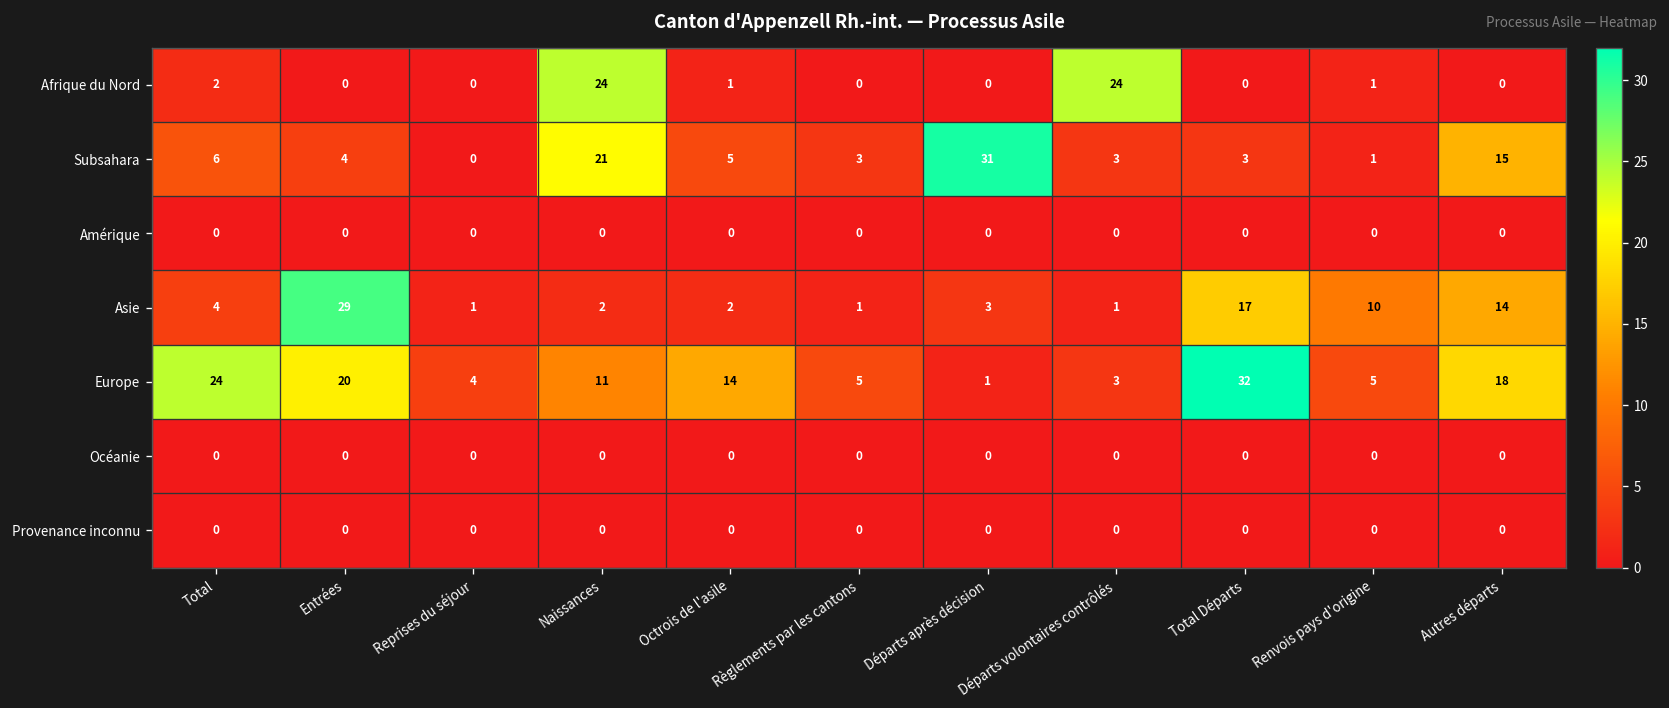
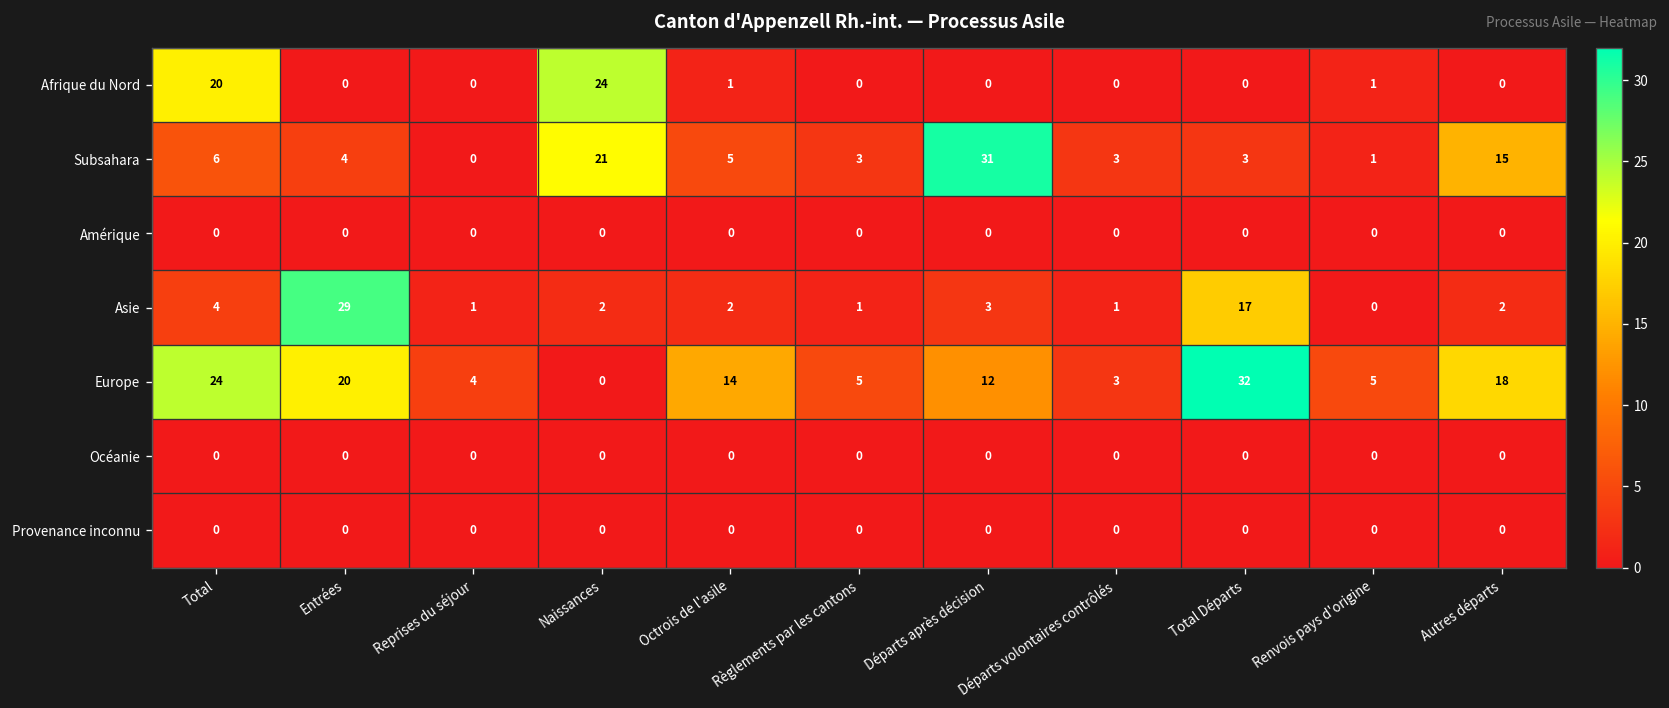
Afrique du Nord, Total: 2 -> 20
Afrique du Nord, Départs volontaires contrôlés: 24 -> 0
Asie, Renvois pays d'origine: 10 -> 0
Asie, Autres départs: 14 -> 2
Europe, Naissances: 11 -> 0
Europe, Départs après décision: 1 -> 12
